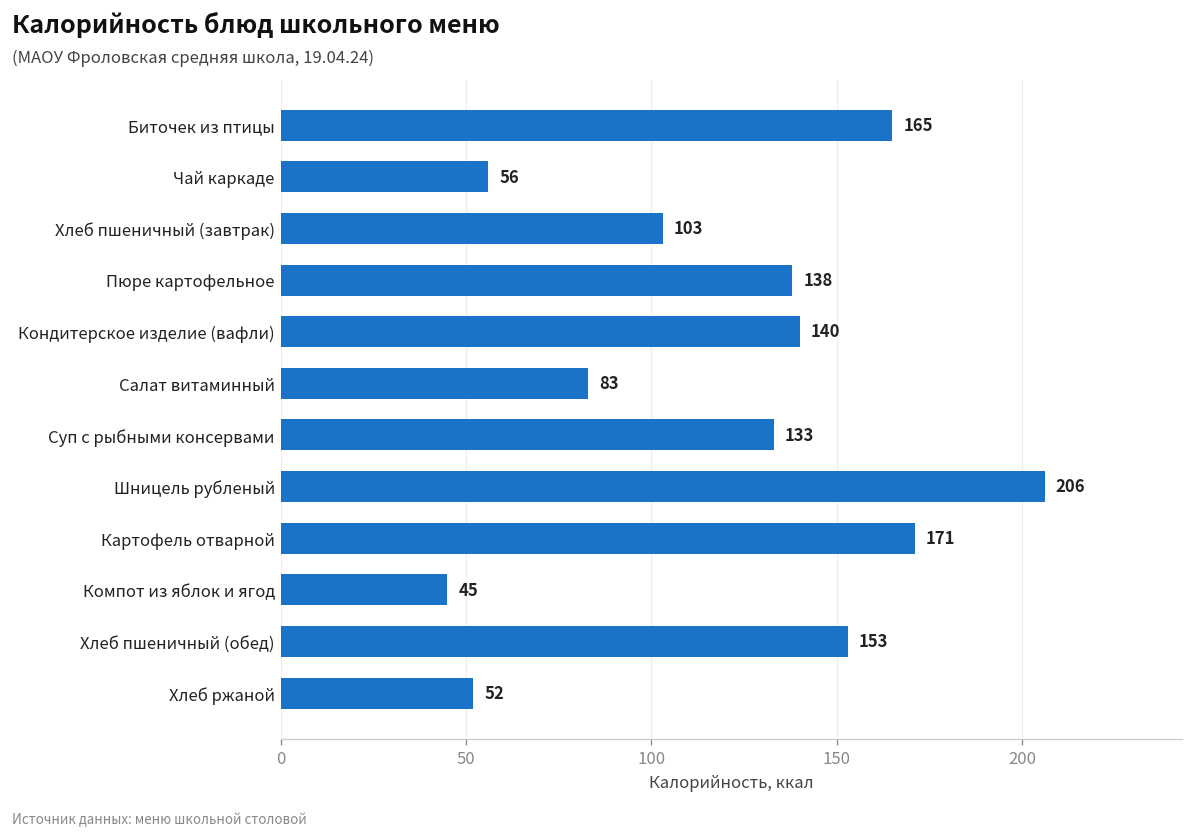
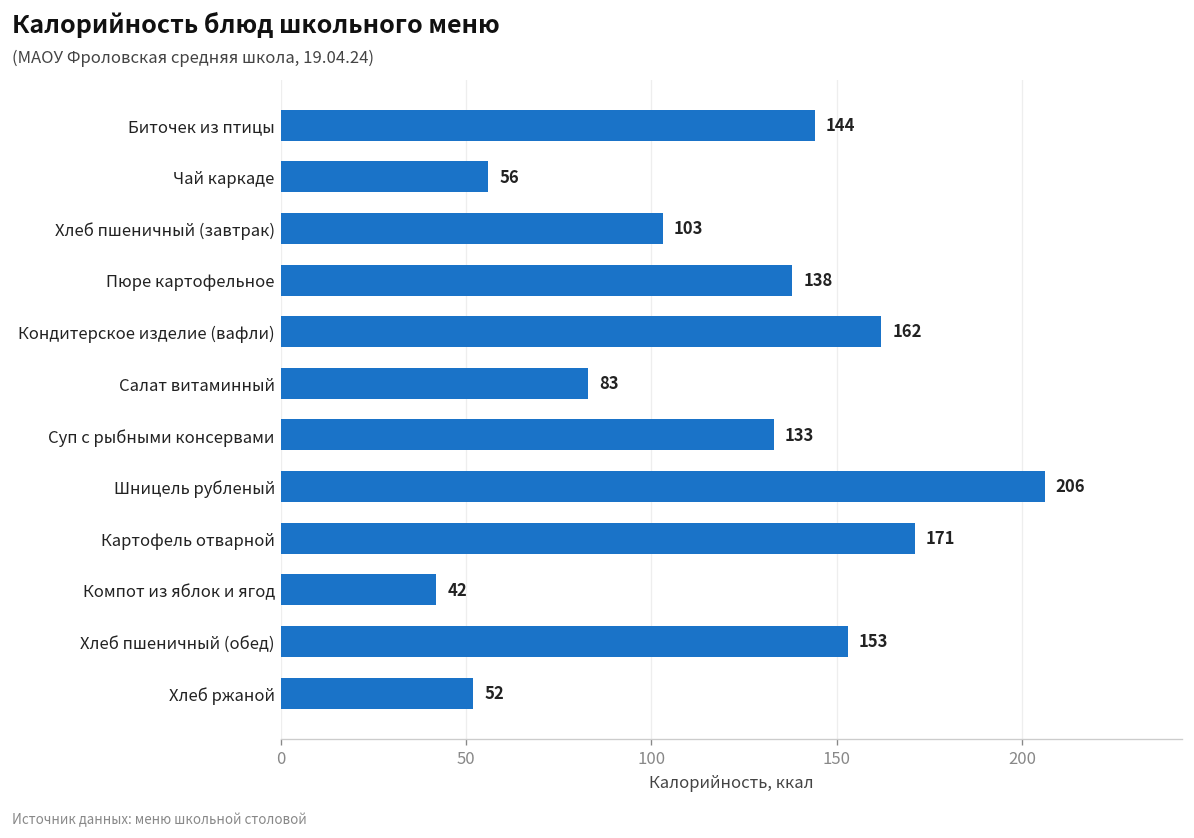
Биточек из птицы: 165 -> 144
Кондитерское изделие (вафли): 140 -> 162
Компот из яблок и ягод: 45 -> 42
